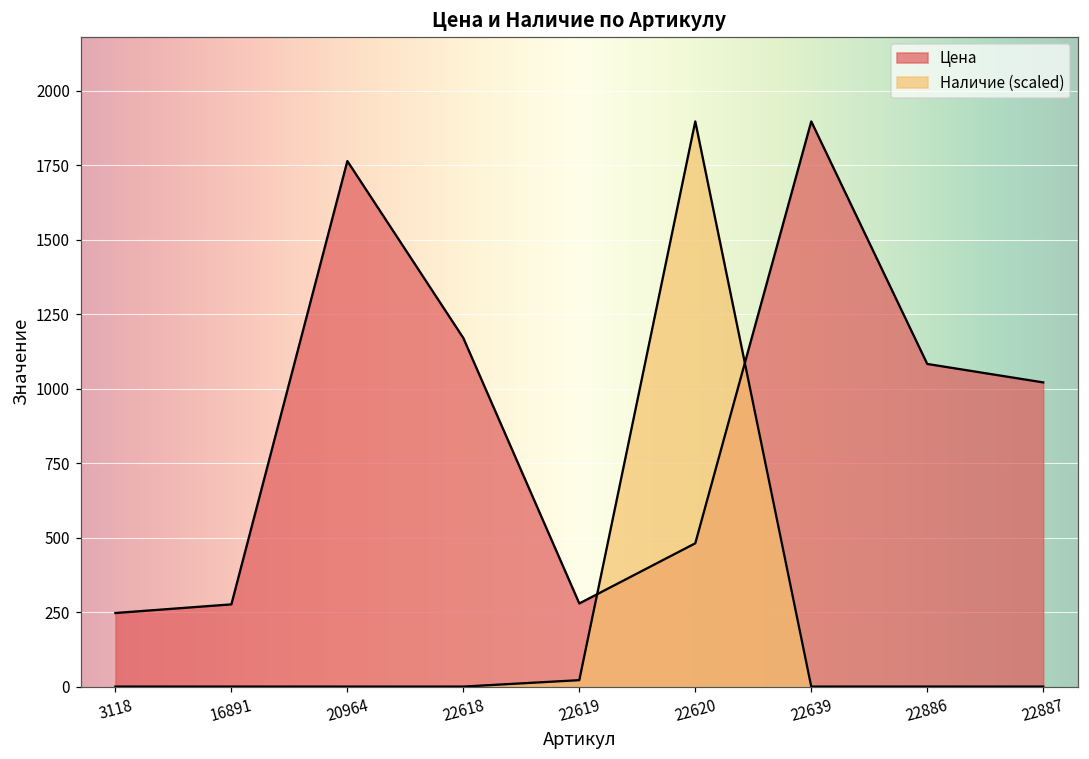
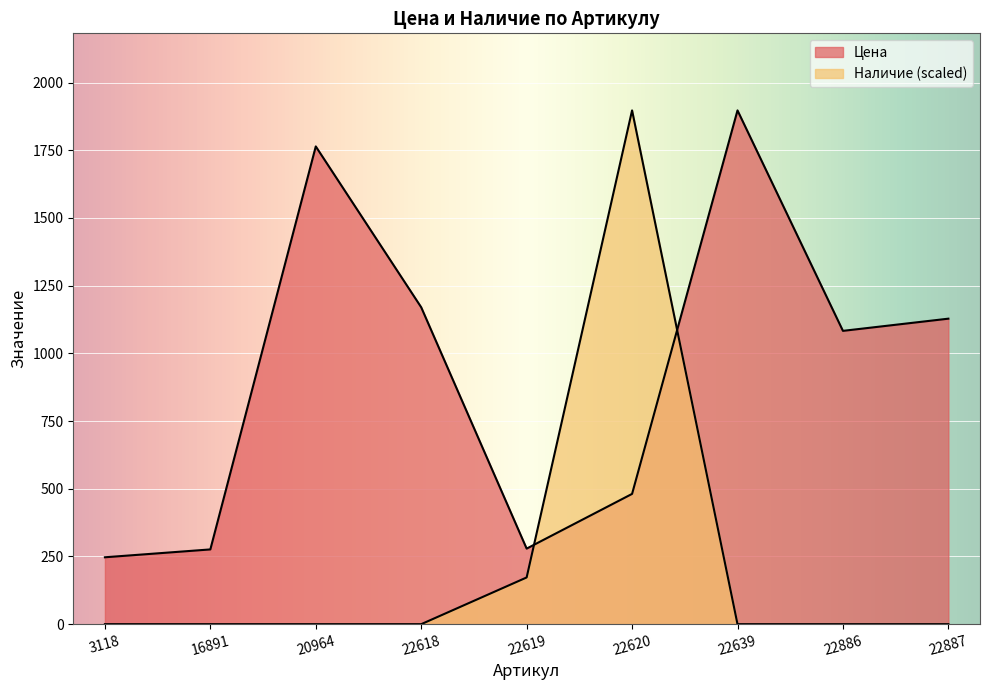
Наличие (scaled), 22619: 20 -> 170
Цена, 22887: 1020 -> 1130
